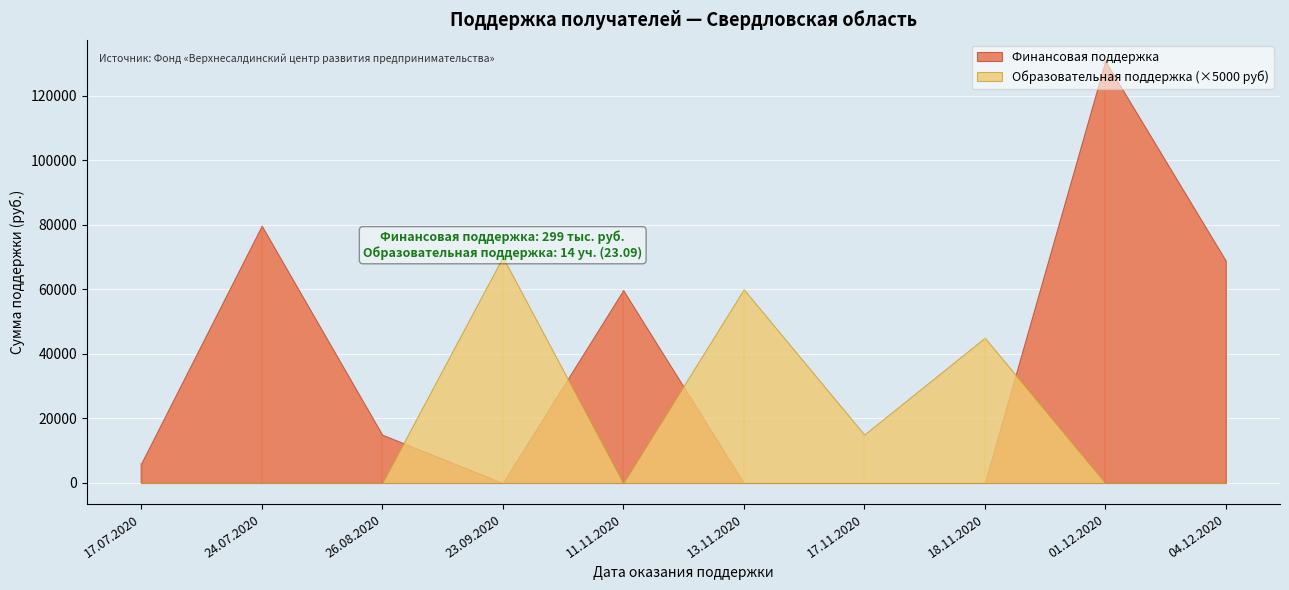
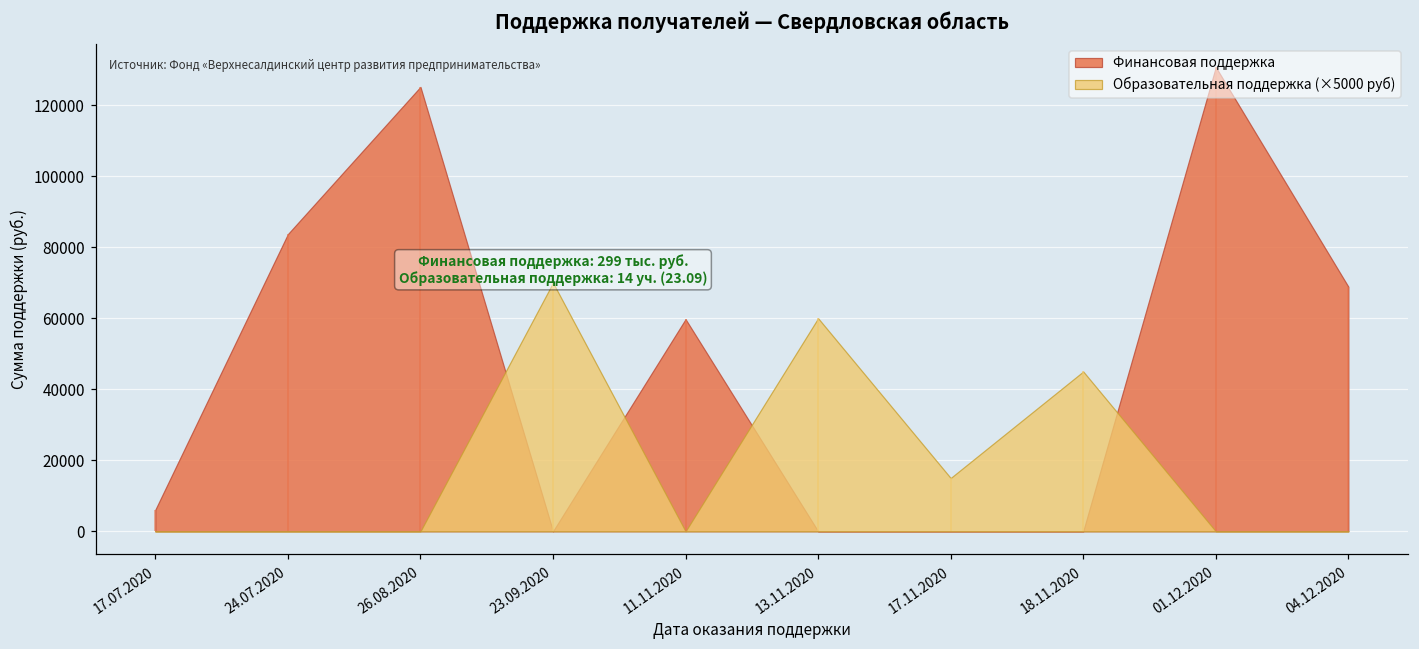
Финансовая поддержка, 24.07.2020: 80000 -> 84000
Финансовая поддержка, 26.08.2020: 15000 -> 125000
